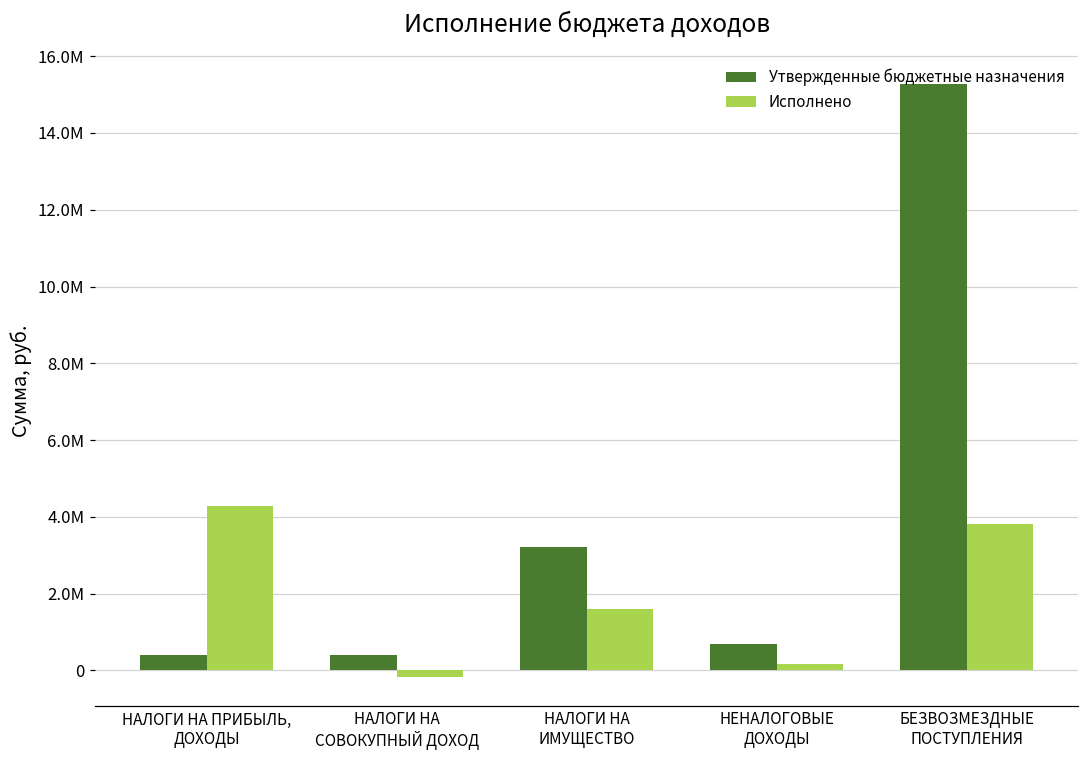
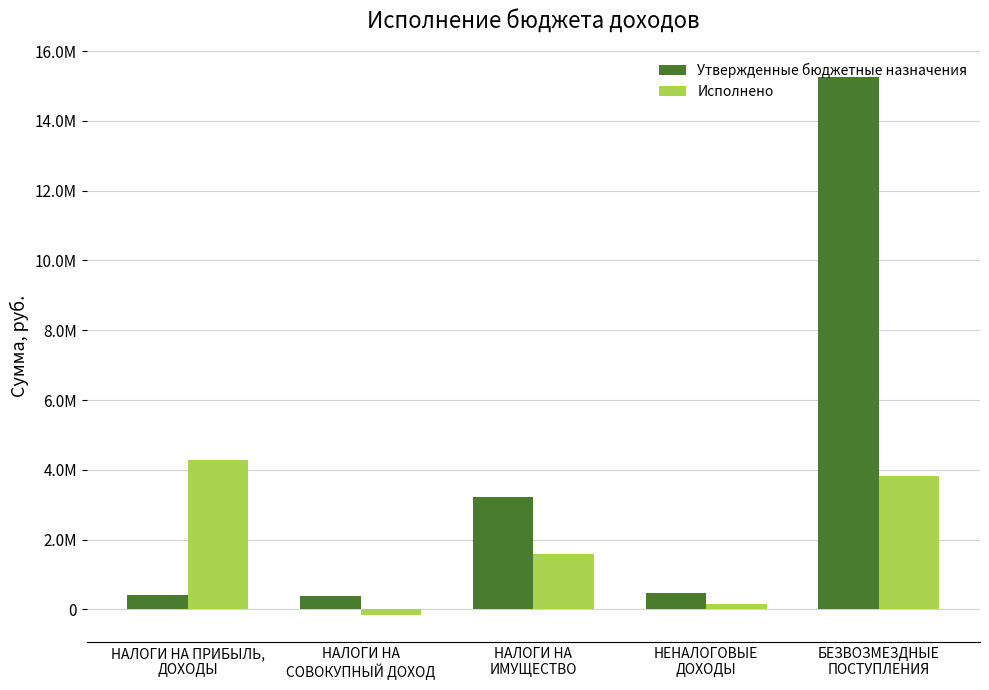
Утвержденные бюджетные назначения, НЕНАЛОГОВЫЕ ДОХОДЫ: 700000 -> 500000
